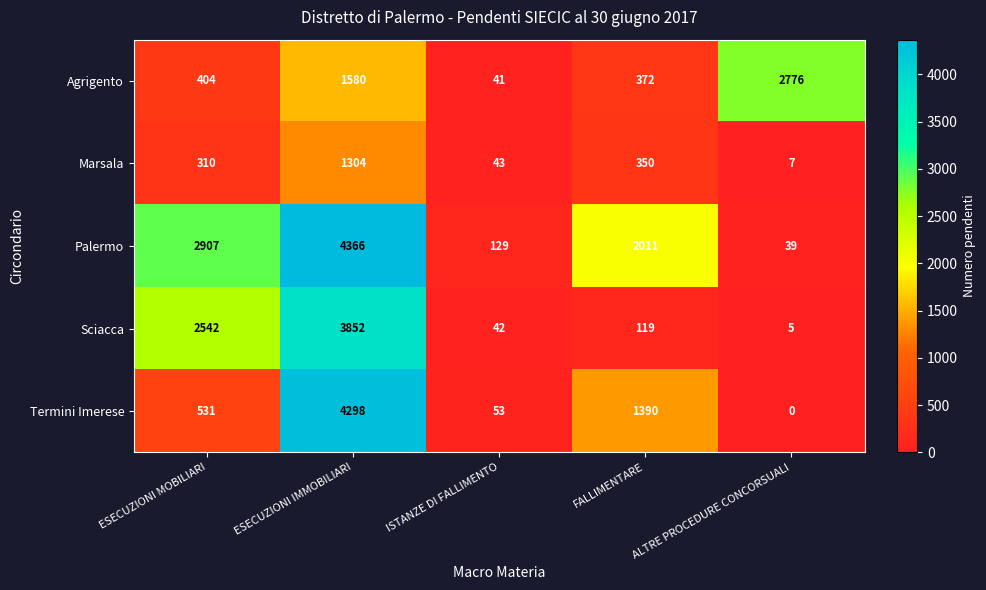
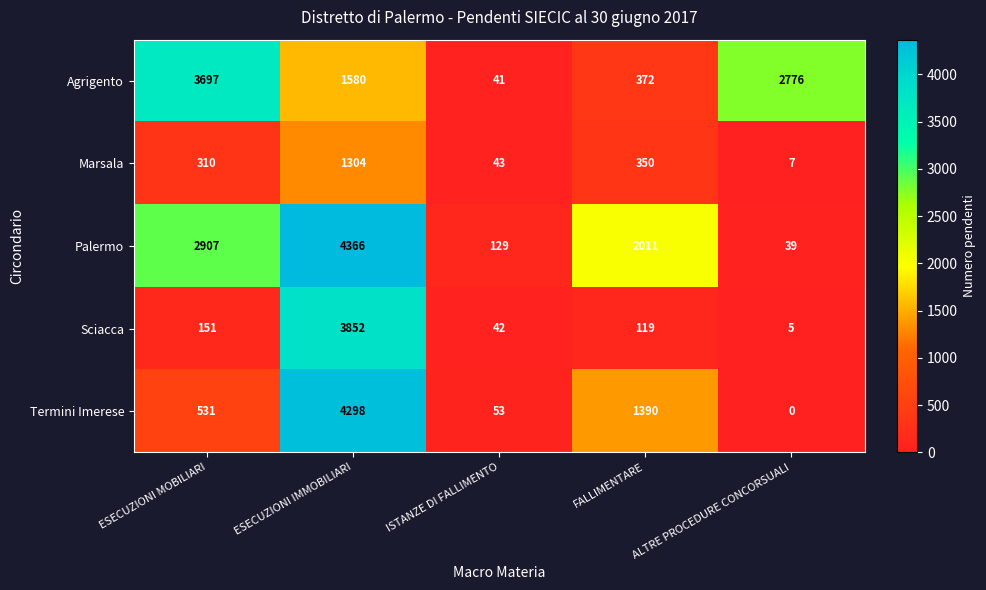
Agrigento, ESECUZIONI MOBILIARI: 404 -> 3697
Sciacca, ESECUZIONI MOBILIARI: 2542 -> 151
